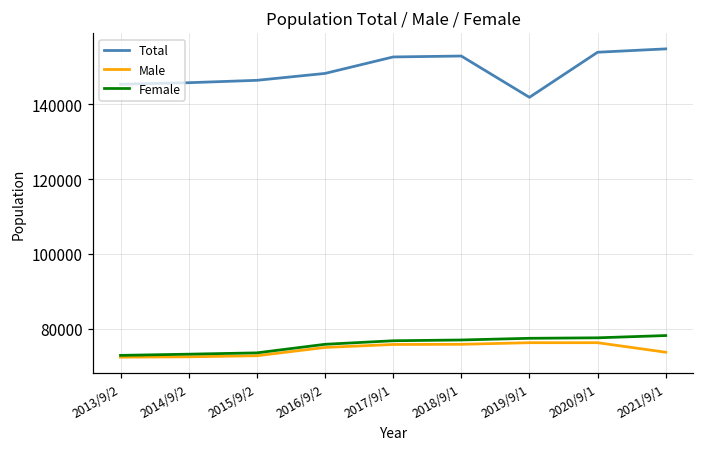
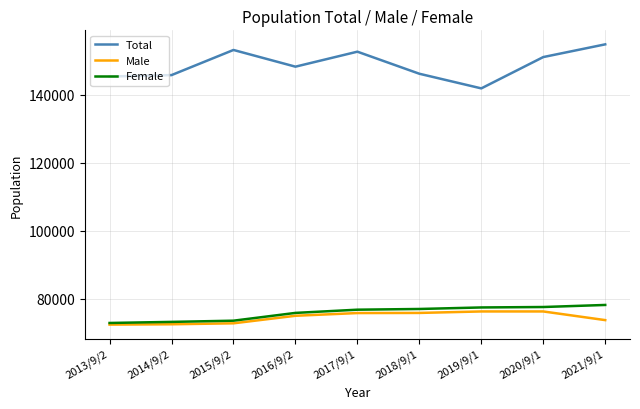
Total, 2015/9/2: 146000 -> 153000
Total, 2018/9/1: 153000 -> 146000
Total, 2020/9/1: 154000 -> 151000
